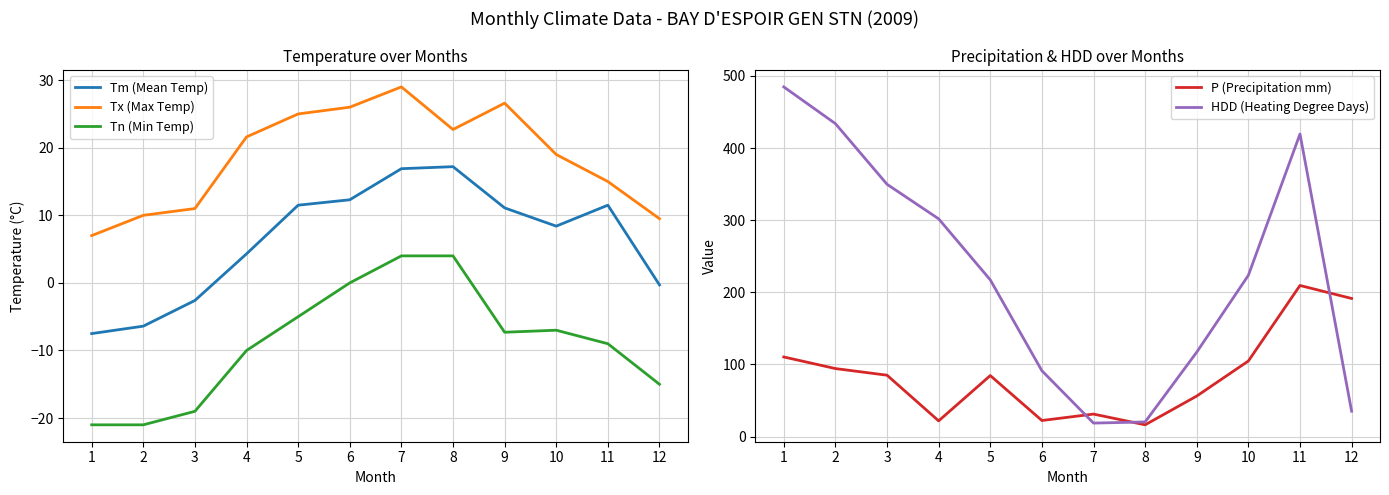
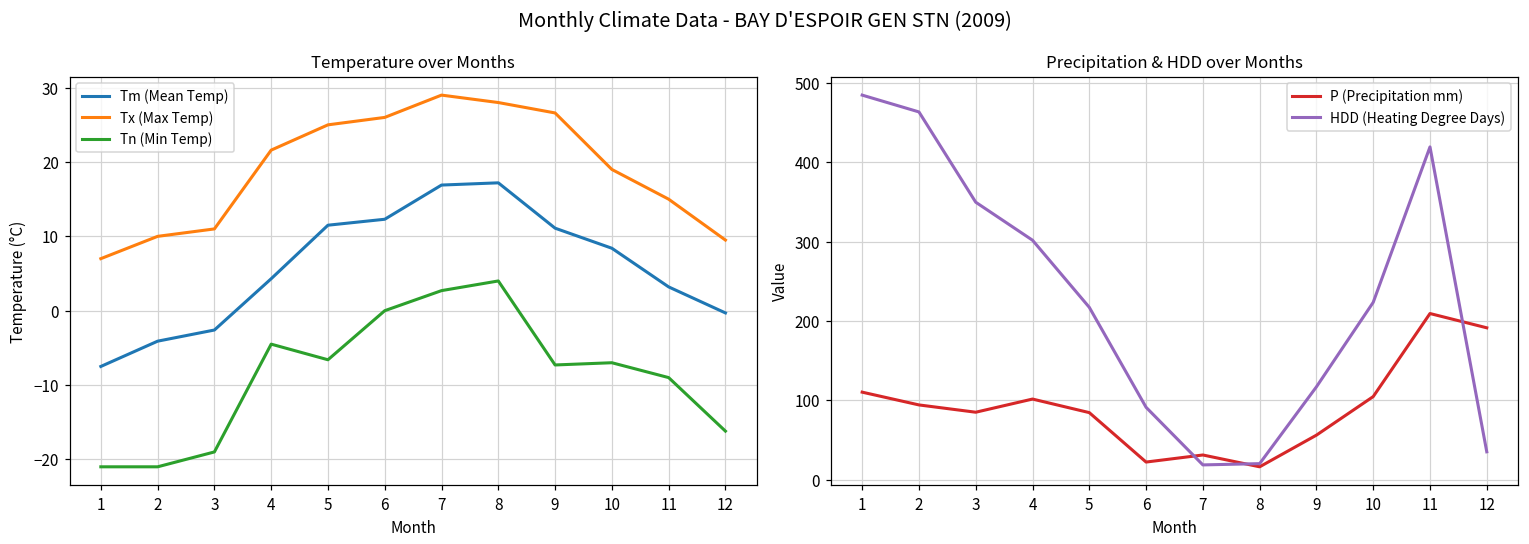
Temperature over Months, Tm (Mean Temp), 2: -6 -> -4
Temperature over Months, Tn (Min Temp), 4: -10 -> -5
Temperature over Months, Tn (Min Temp), 5: -5 -> -7
Temperature over Months, Tn (Min Temp), 7: 4 -> 3
Temperature over Months, Tx (Max Temp), 8: 23 -> 28
Temperature over Months, Tm (Mean Temp), 11: 12 -> 3
Temperature over Months, Tn (Min Temp), 12: -15 -> -16
Precipitation & HDD over Months, HDD (Heating Degree Days), 2: 430 -> 460
Precipitation & HDD over Months, P (Precipitation mm), 4: 20 -> 100
